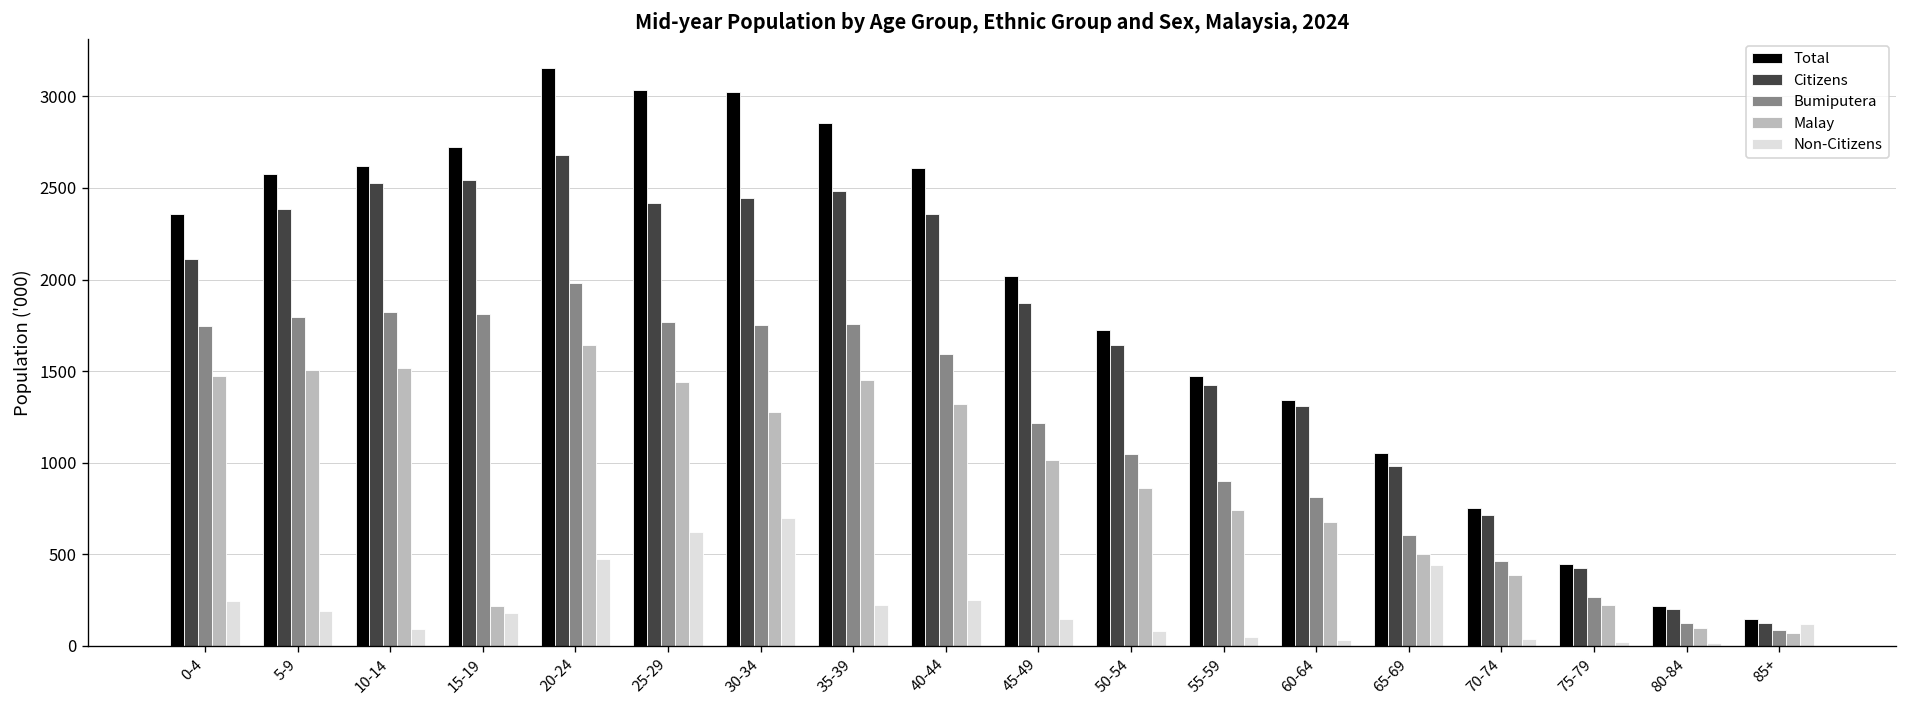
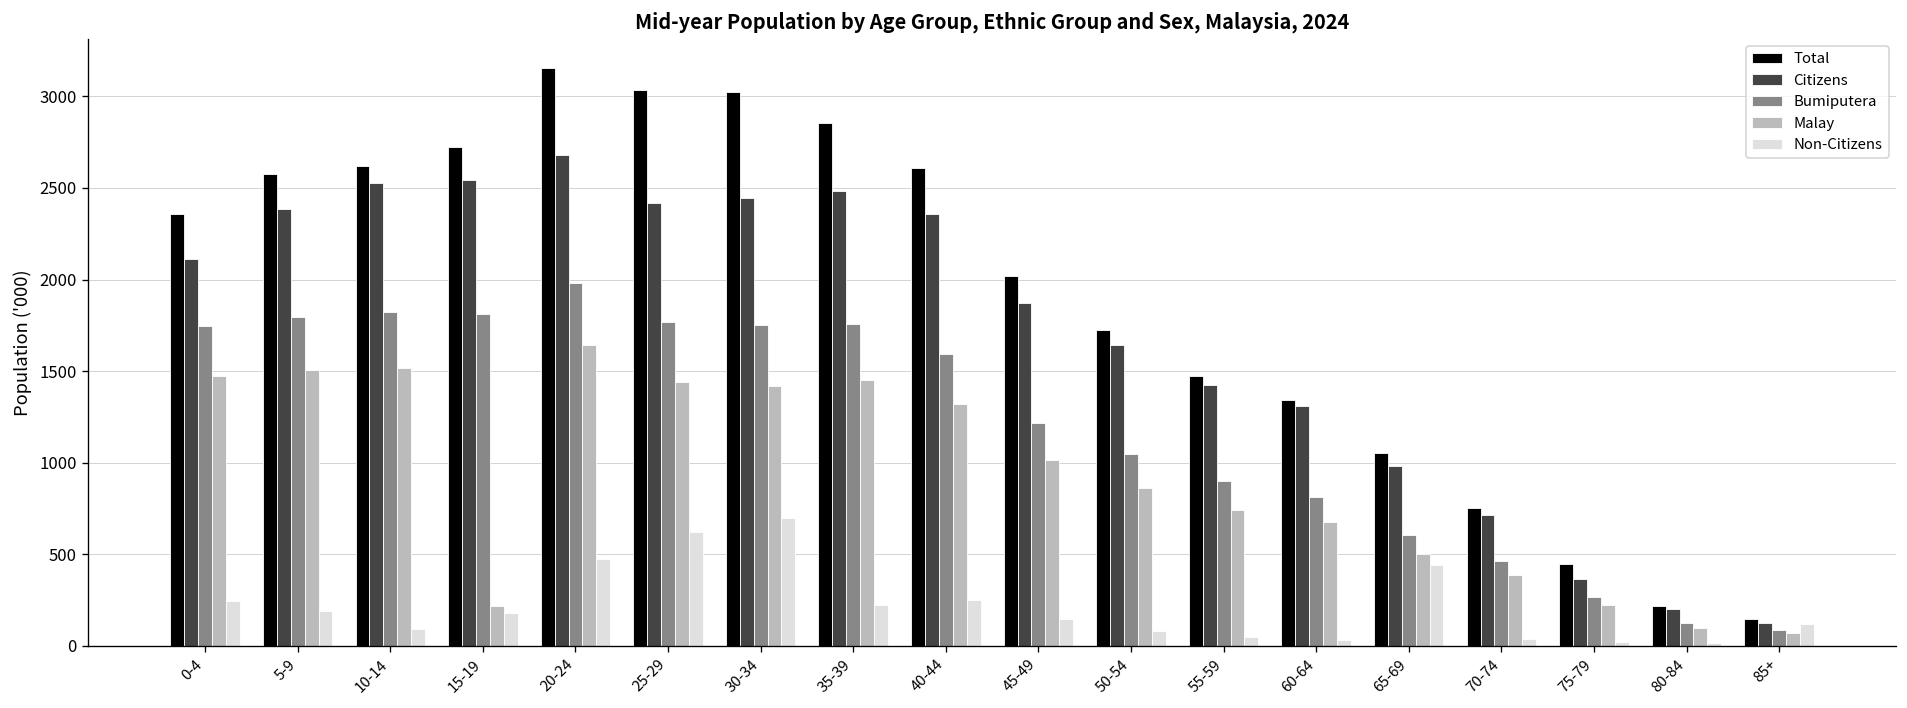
Malay, 30-34: 1280 -> 1420
Citizens, 75-79: 430 -> 370
